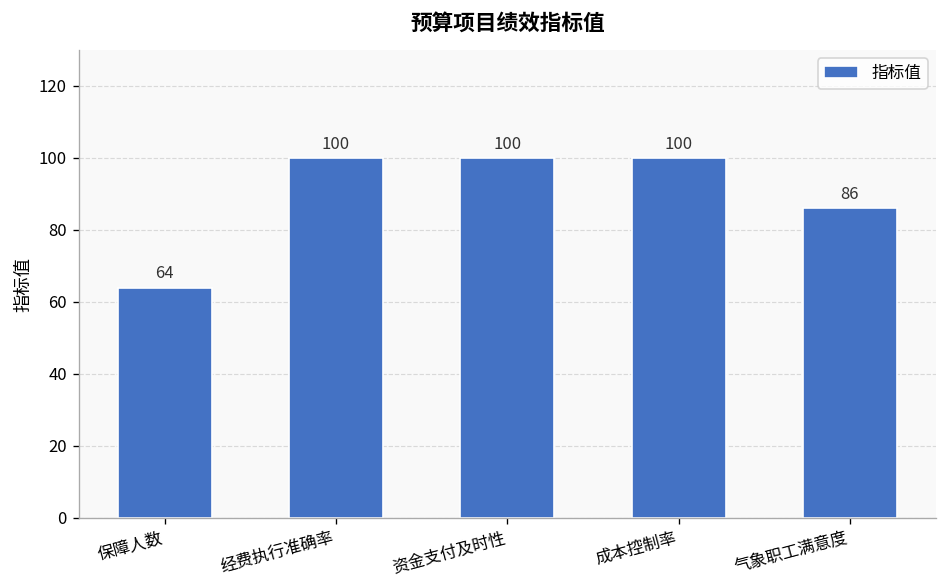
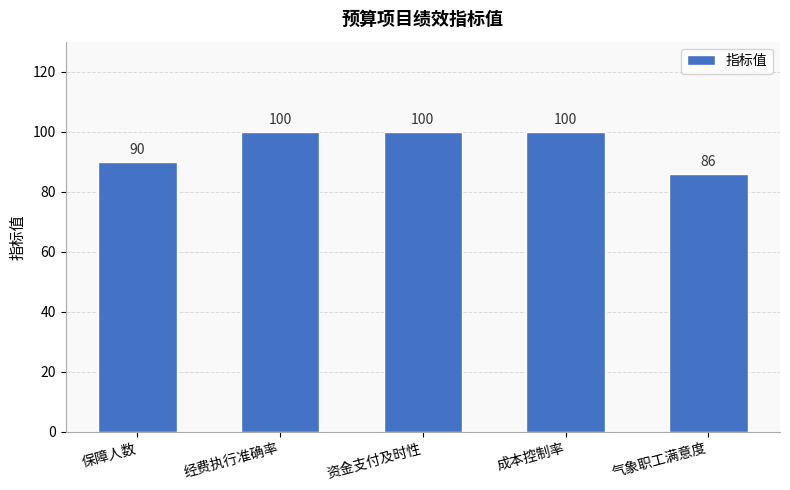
保障人数: 64 -> 90
